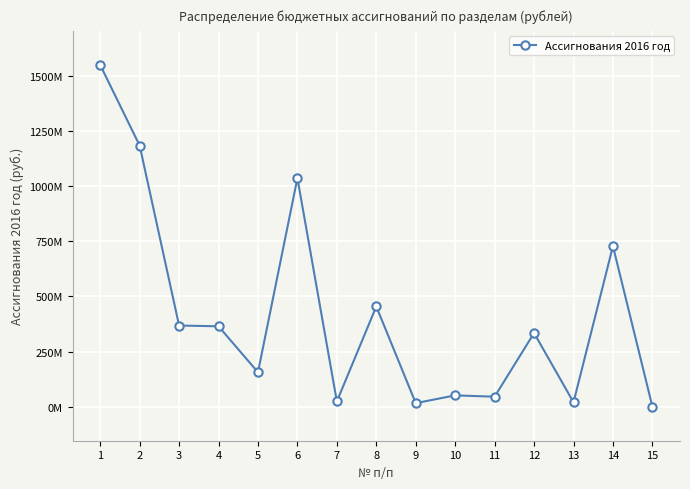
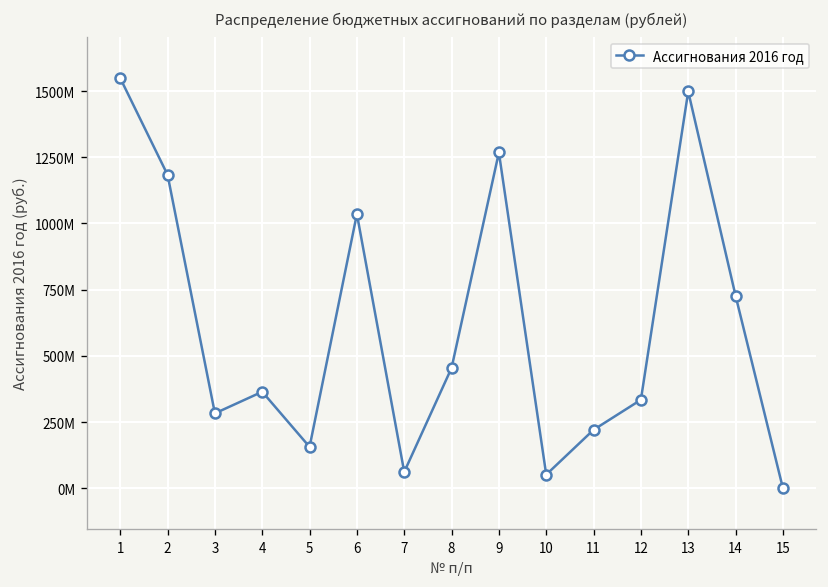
3: 370000000 -> 280000000
7: 20000000 -> 60000000
9: 20000000 -> 1270000000
11: 50000000 -> 220000000
13: 20000000 -> 1500000000
